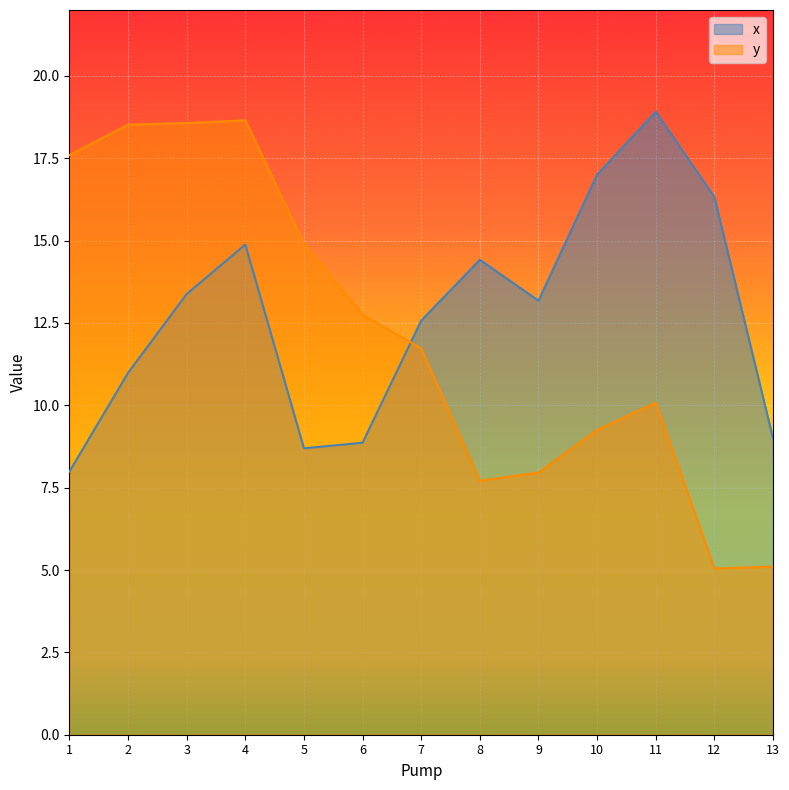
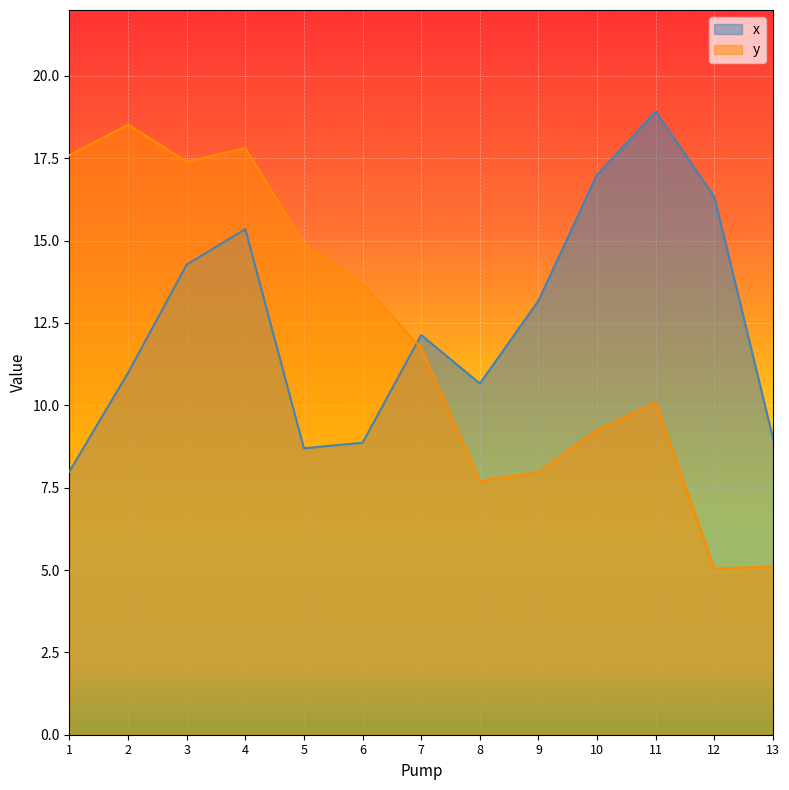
x, 3: 13.4 -> 14.3
y, 3: 18.6 -> 17.4
x, 4: 14.9 -> 15.3
y, 4: 18.7 -> 17.8
y, 6: 12.8 -> 13.7
x, 7: 12.6 -> 12.1
x, 8: 14.4 -> 10.7
